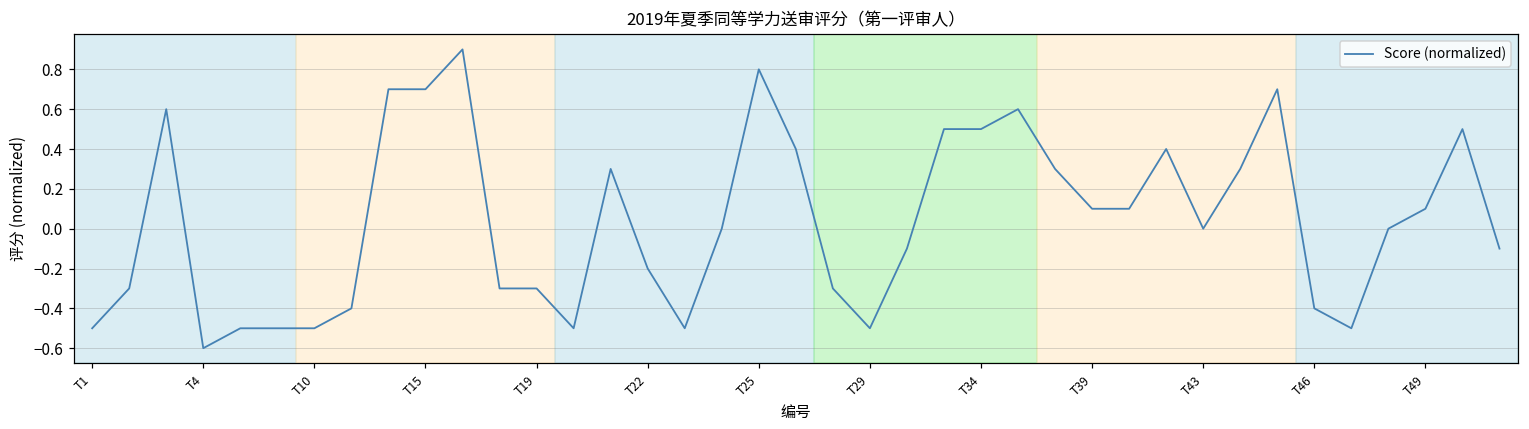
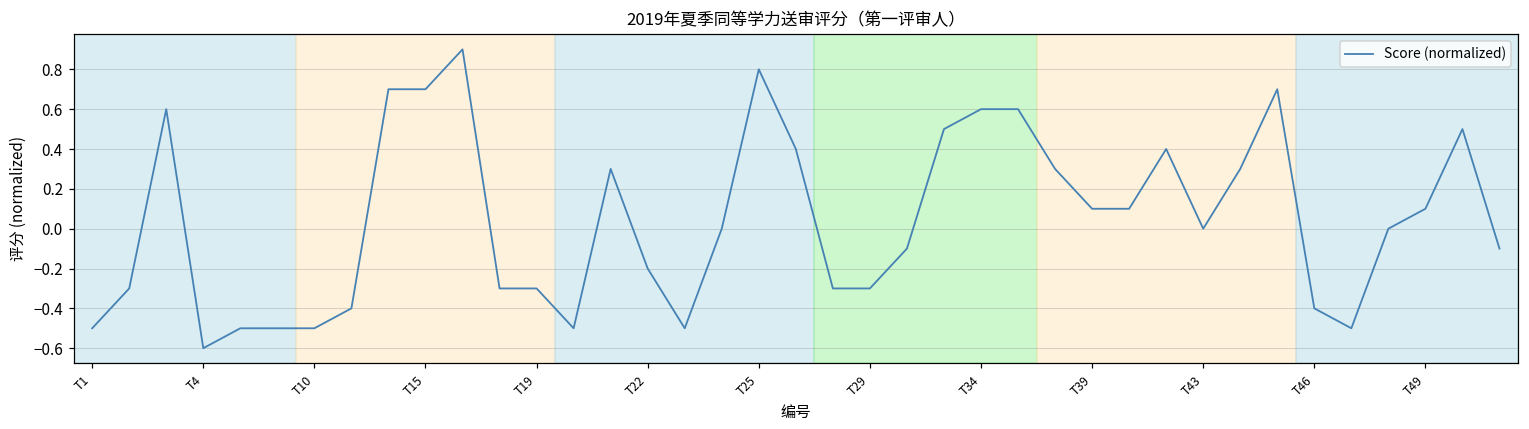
T29: -0.50 -> -0.30
T34: 0.50 -> 0.60
